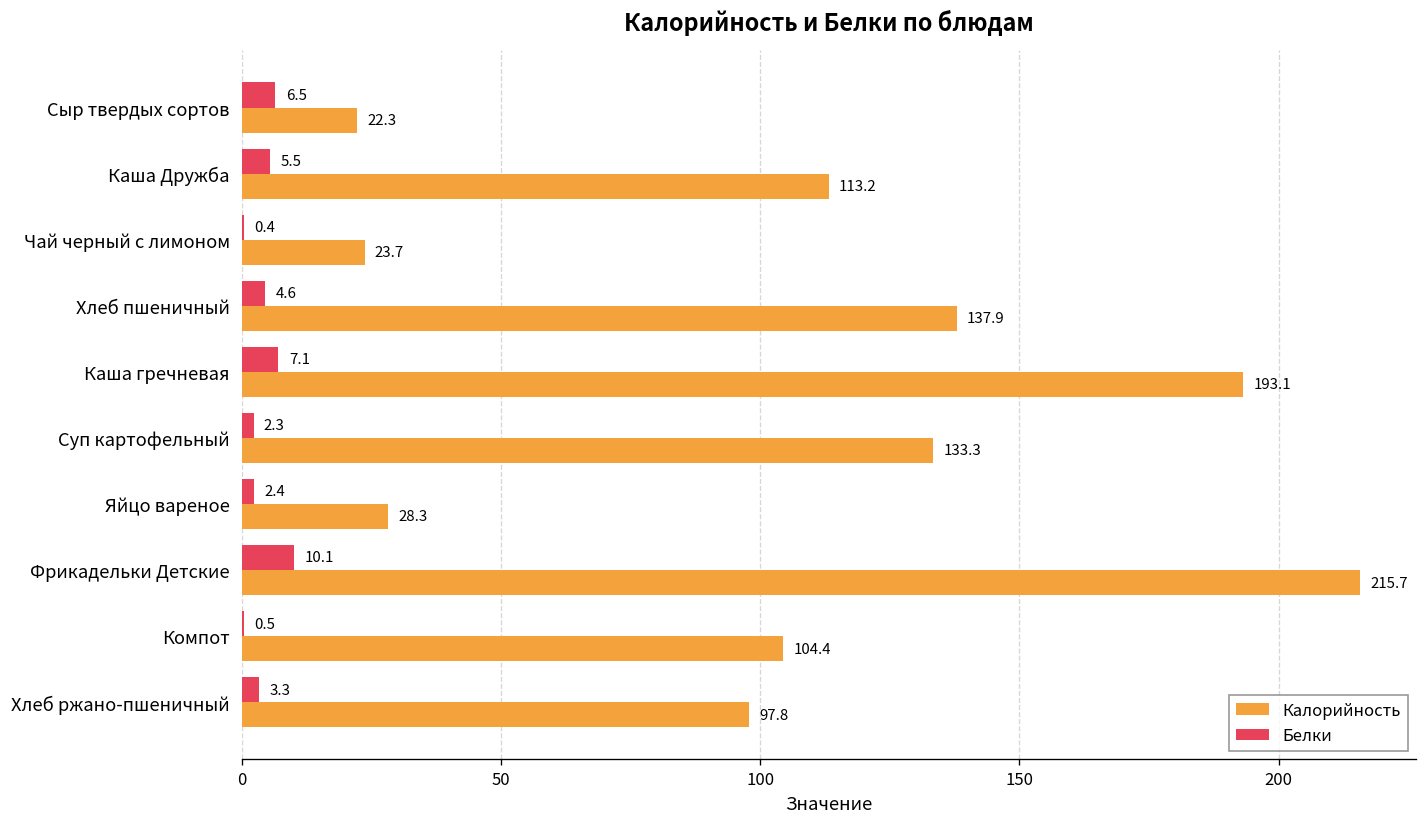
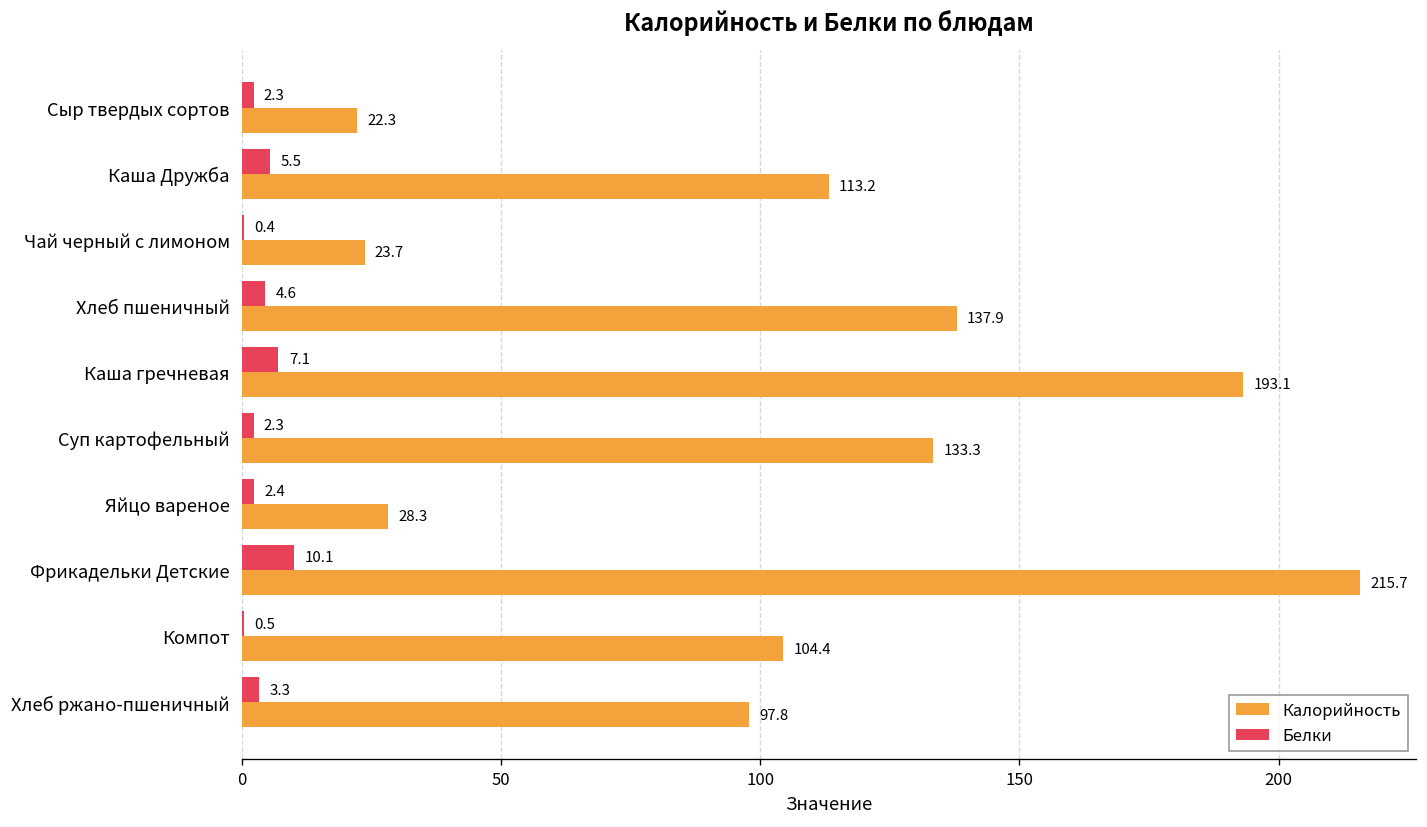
Белки, Сыр твердых сортов: 6.5 -> 2.3
